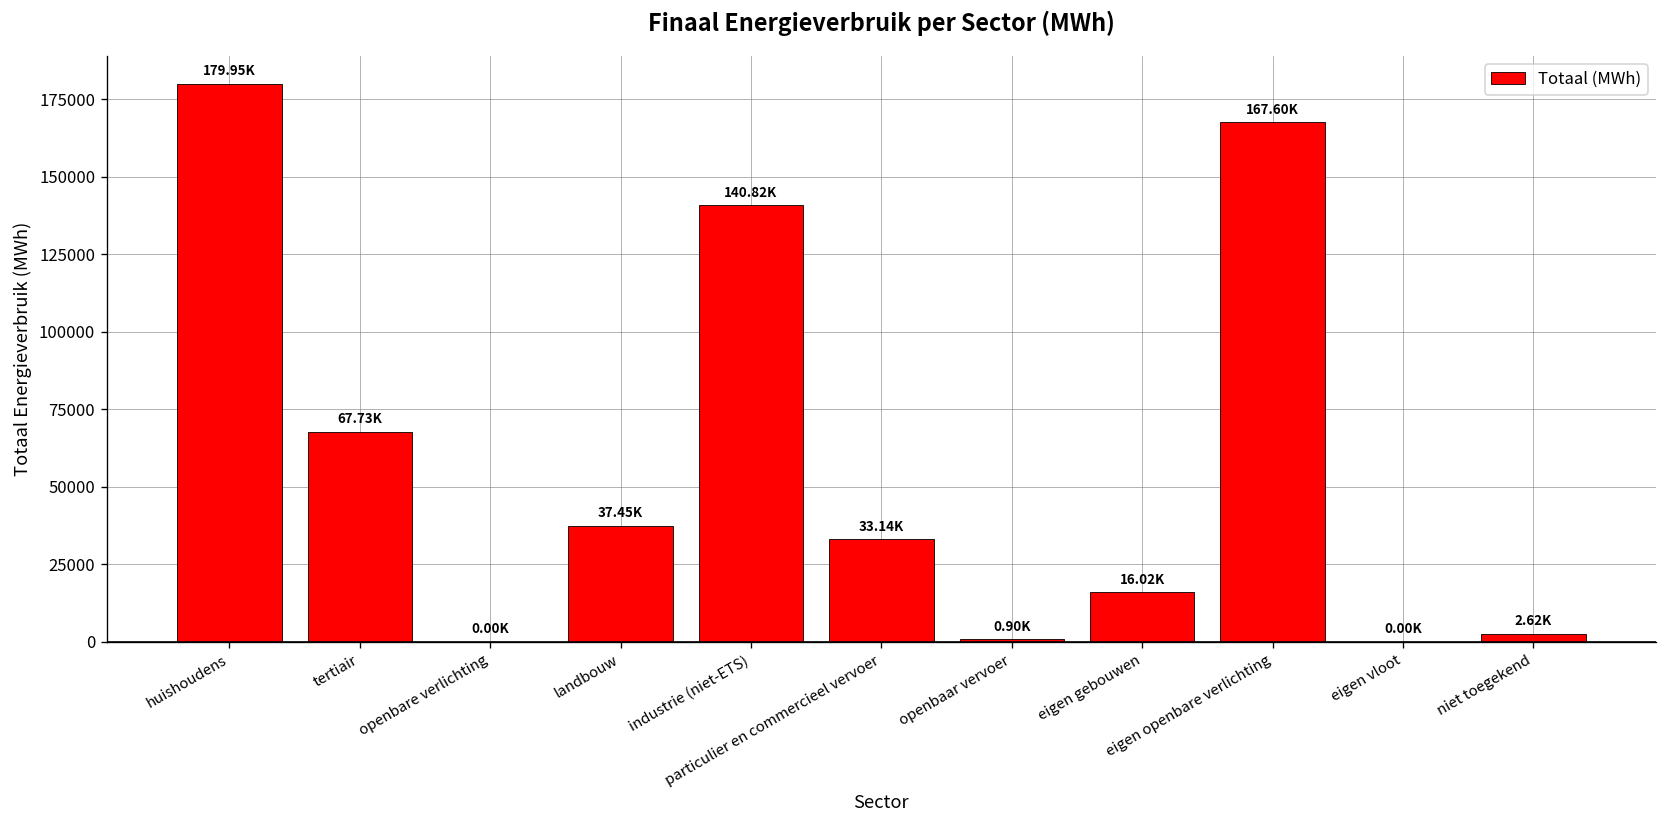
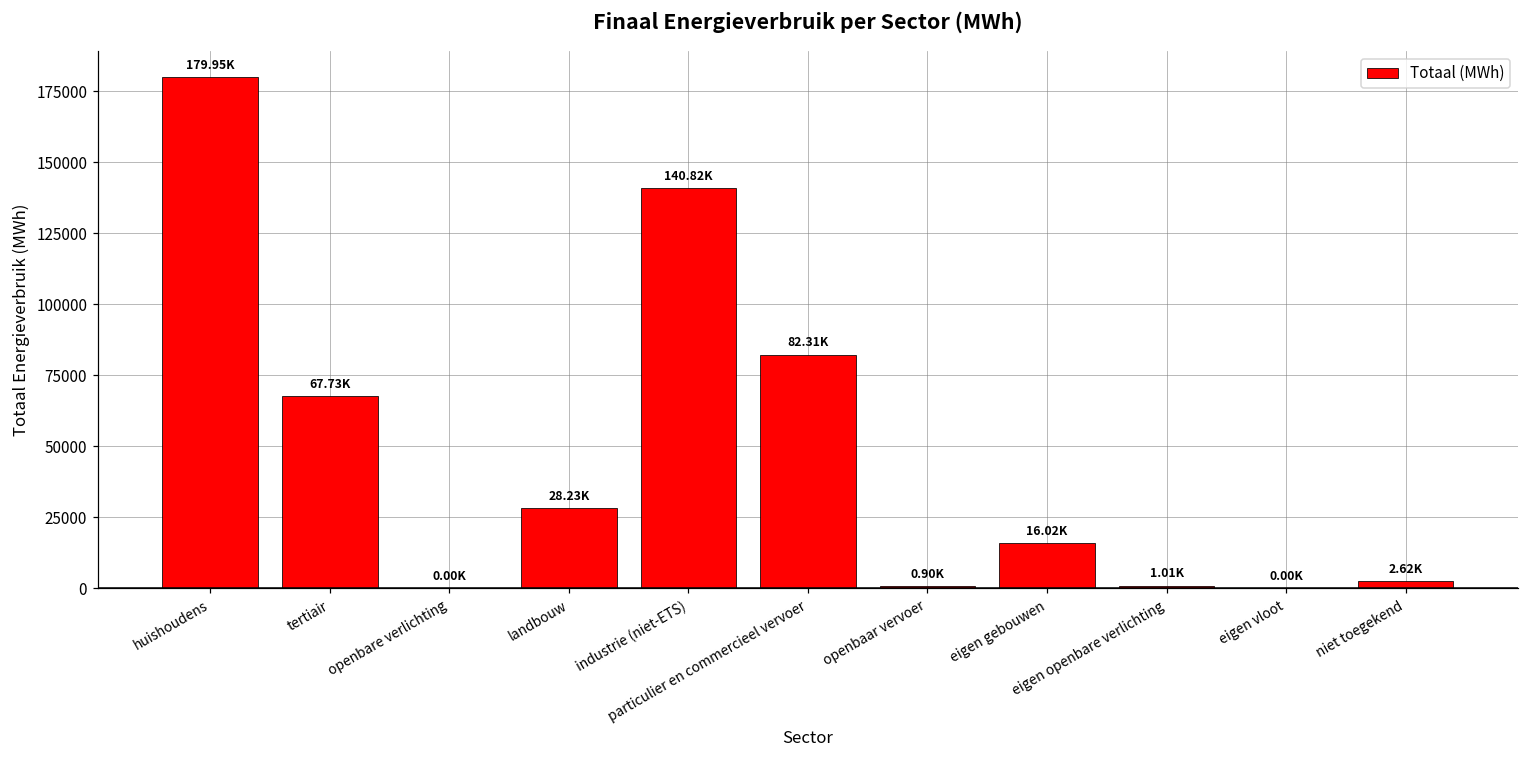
landbouw: 37.45K -> 28.23K
particulier en commercieel vervoer: 33.14K -> 82.31K
eigen openbare verlichting: 167.60K -> 1.01K
